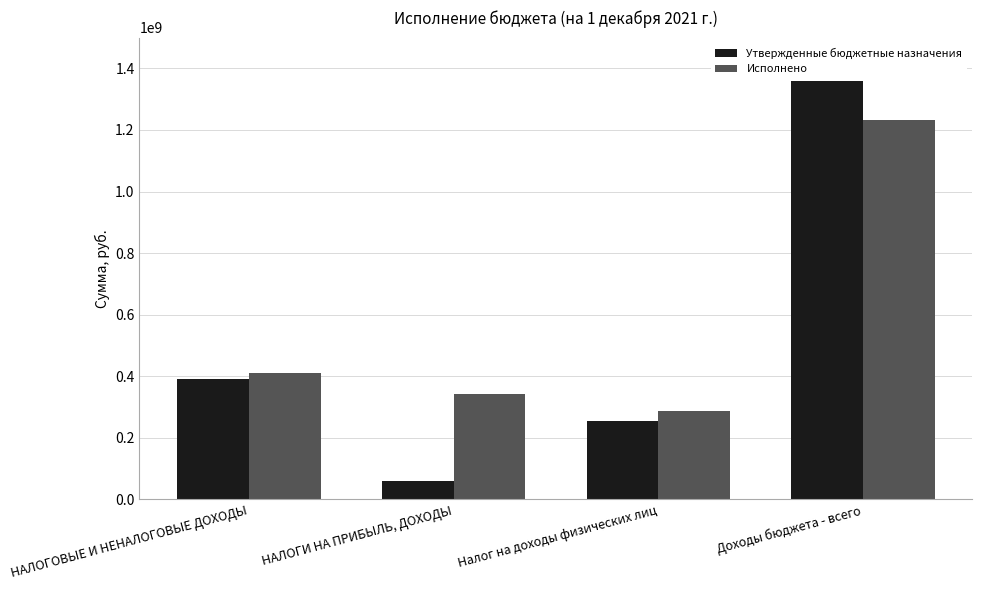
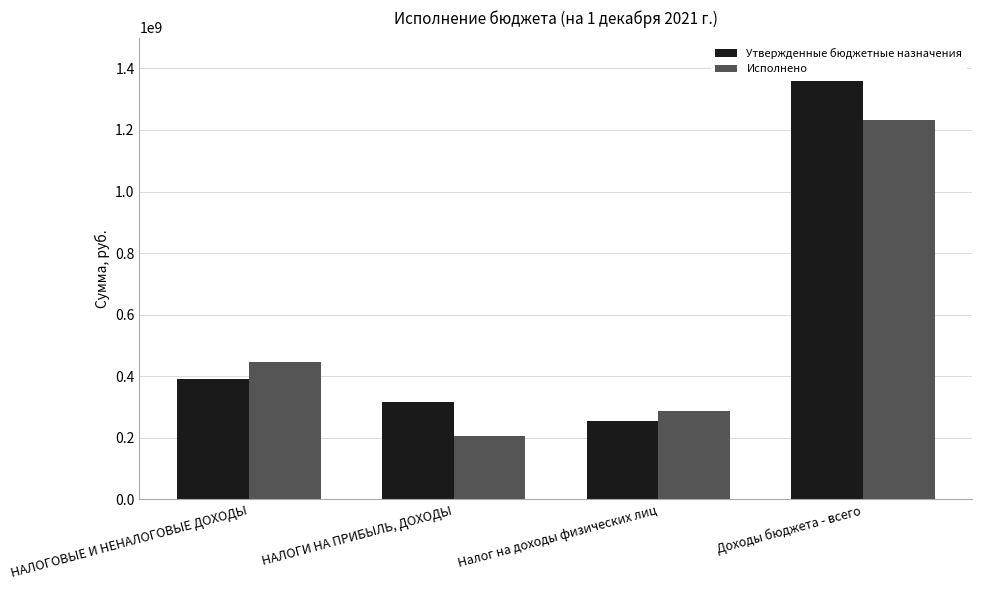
Исполнено, НАЛОГОВЫЕ И НЕНАЛОГОВЫЕ ДОХОДЫ: 410000000 -> 450000000
Утвержденные бюджетные назначения, НАЛОГИ НА ПРИБЫЛЬ, ДОХОДЫ: 60000000 -> 320000000
Исполнено, НАЛОГИ НА ПРИБЫЛЬ, ДОХОДЫ: 340000000 -> 200000000
